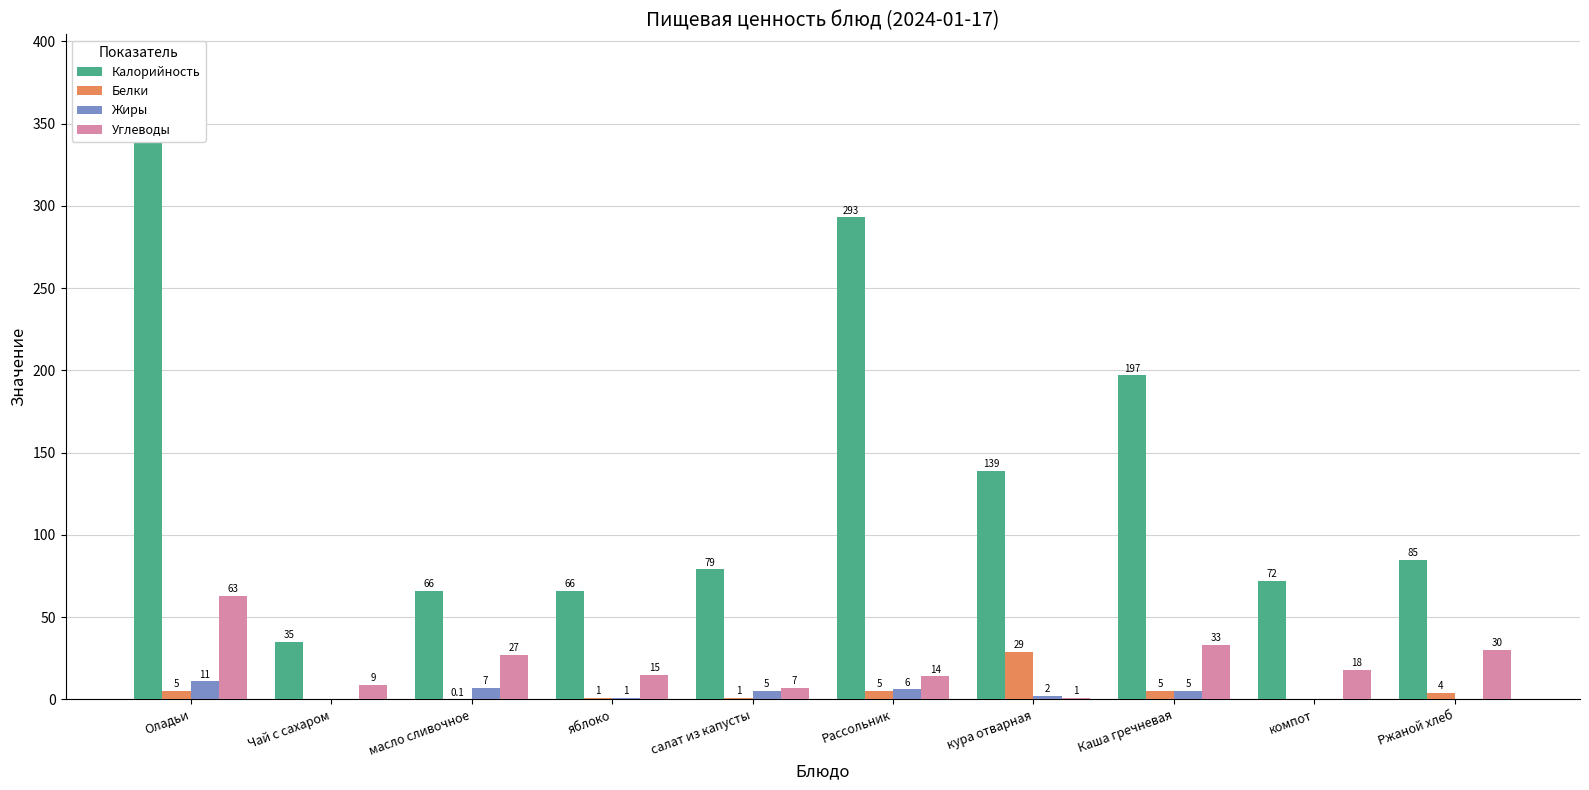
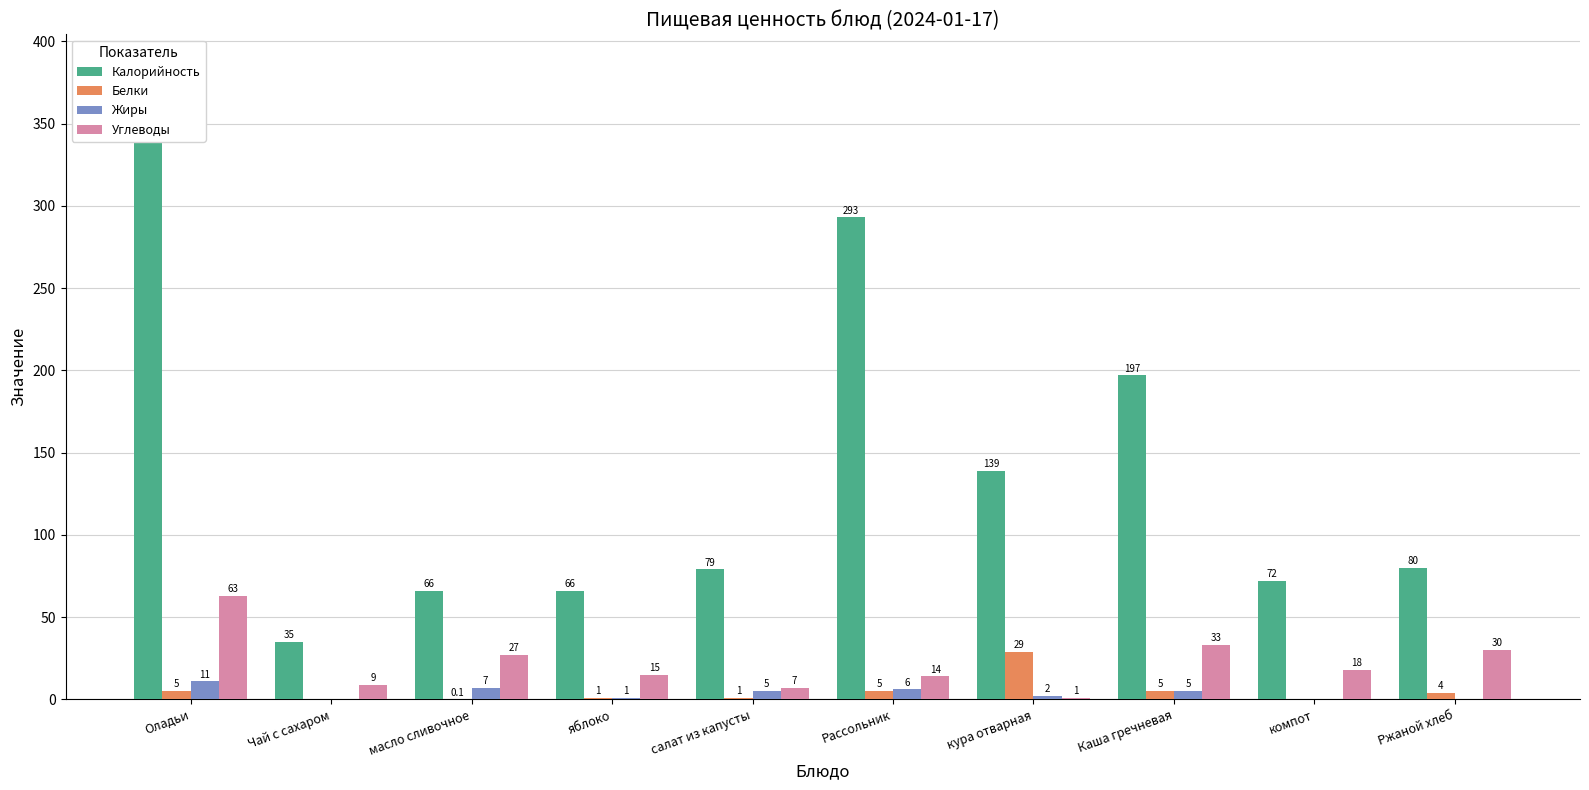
Калорийность, Ржаной хлеб: 85 -> 80
